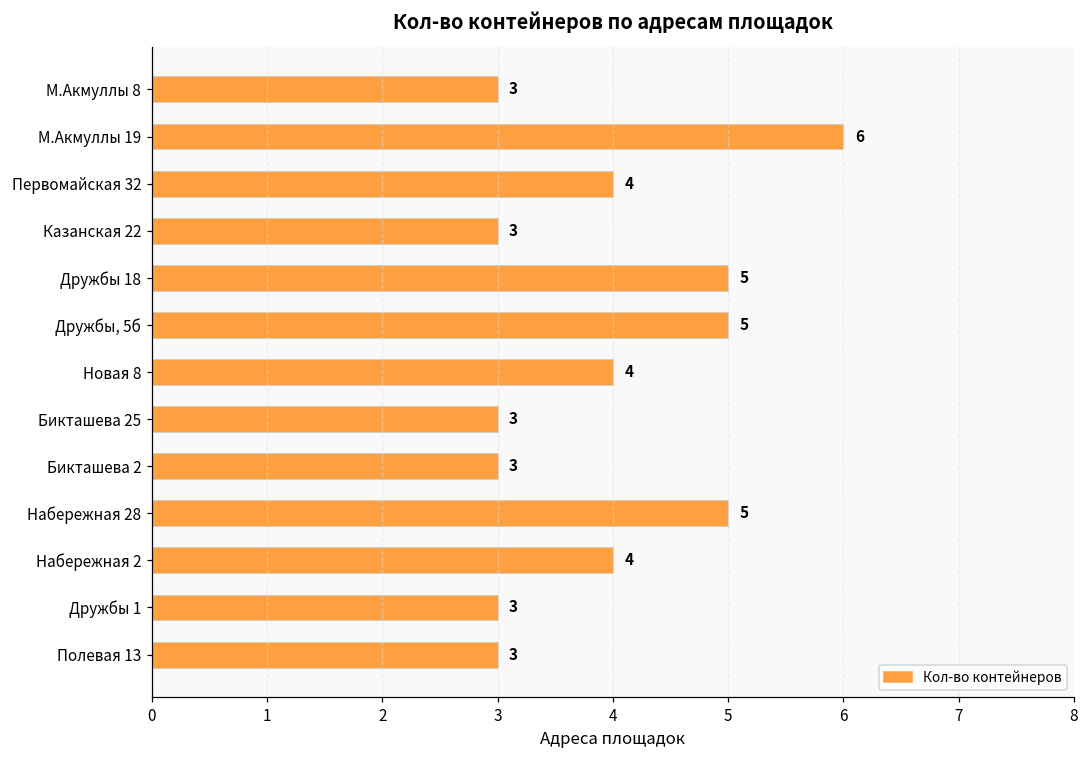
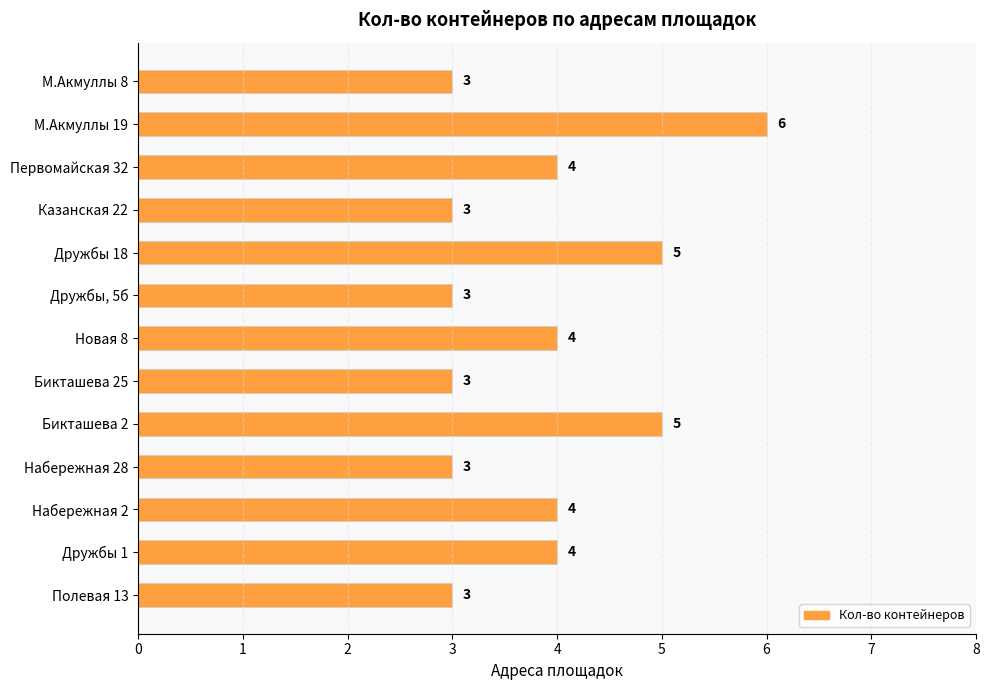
Дружбы, 5б: 5 -> 3
Бикташева 2: 3 -> 5
Набережная 28: 5 -> 3
Дружбы 1: 3 -> 4
